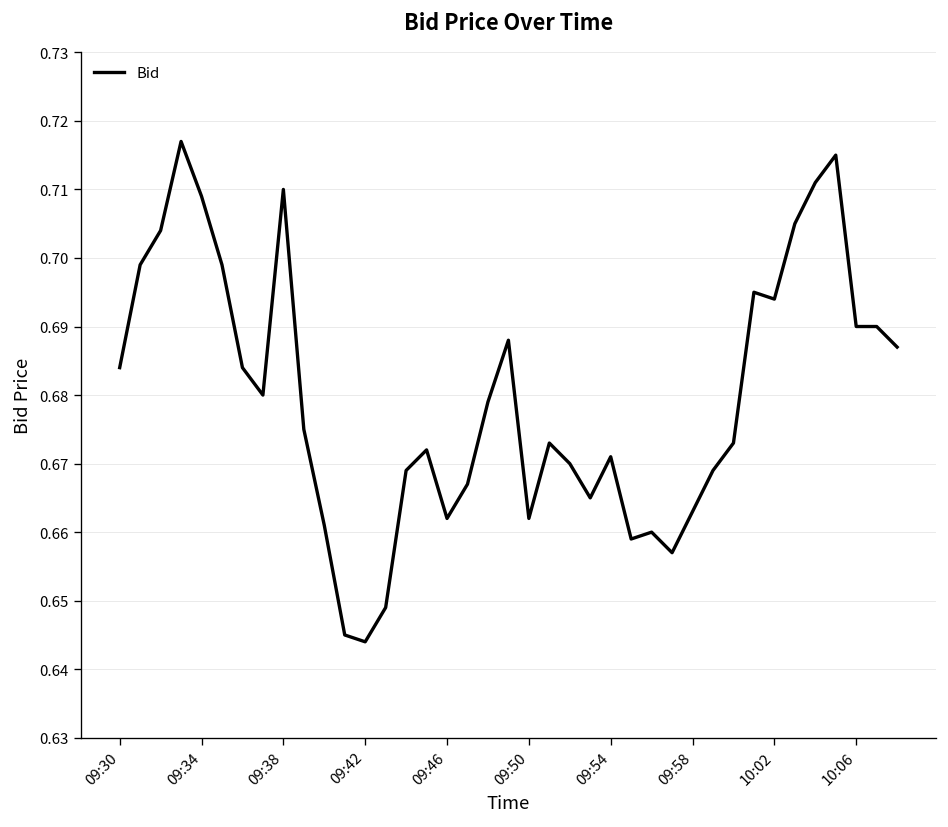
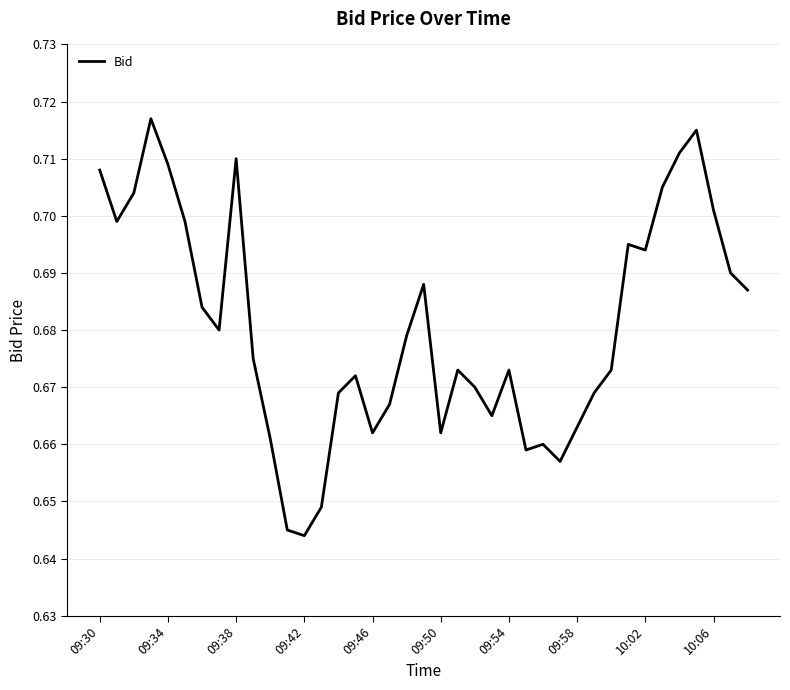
09:30: 0.684 -> 0.708
09:54: 0.671 -> 0.673
10:06: 0.690 -> 0.701
